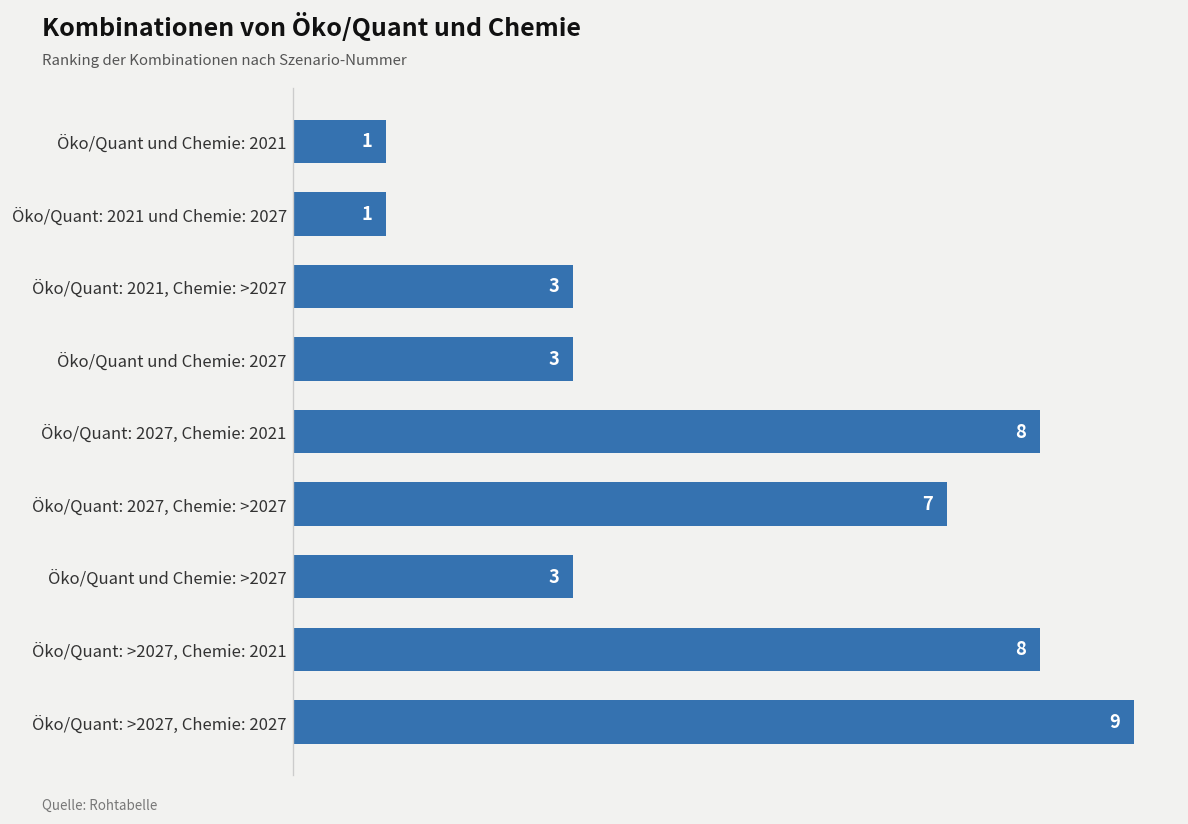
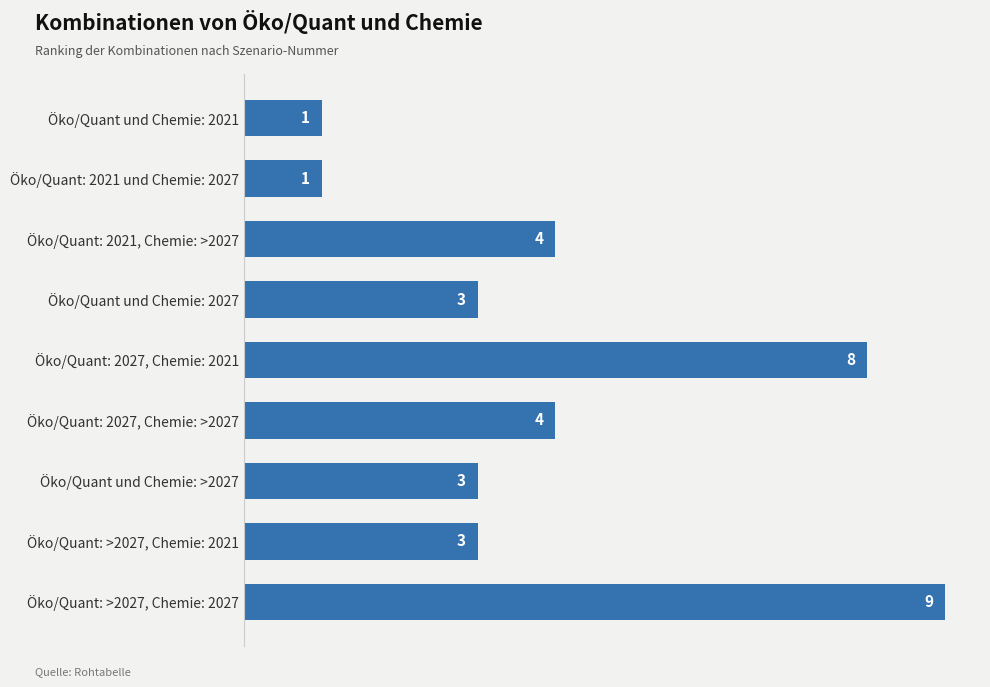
Öko/Quant: 2021, Chemie: >2027: 3 -> 4
Öko/Quant: 2027, Chemie: >2027: 7 -> 4
Öko/Quant: >2027, Chemie: 2021: 8 -> 3
